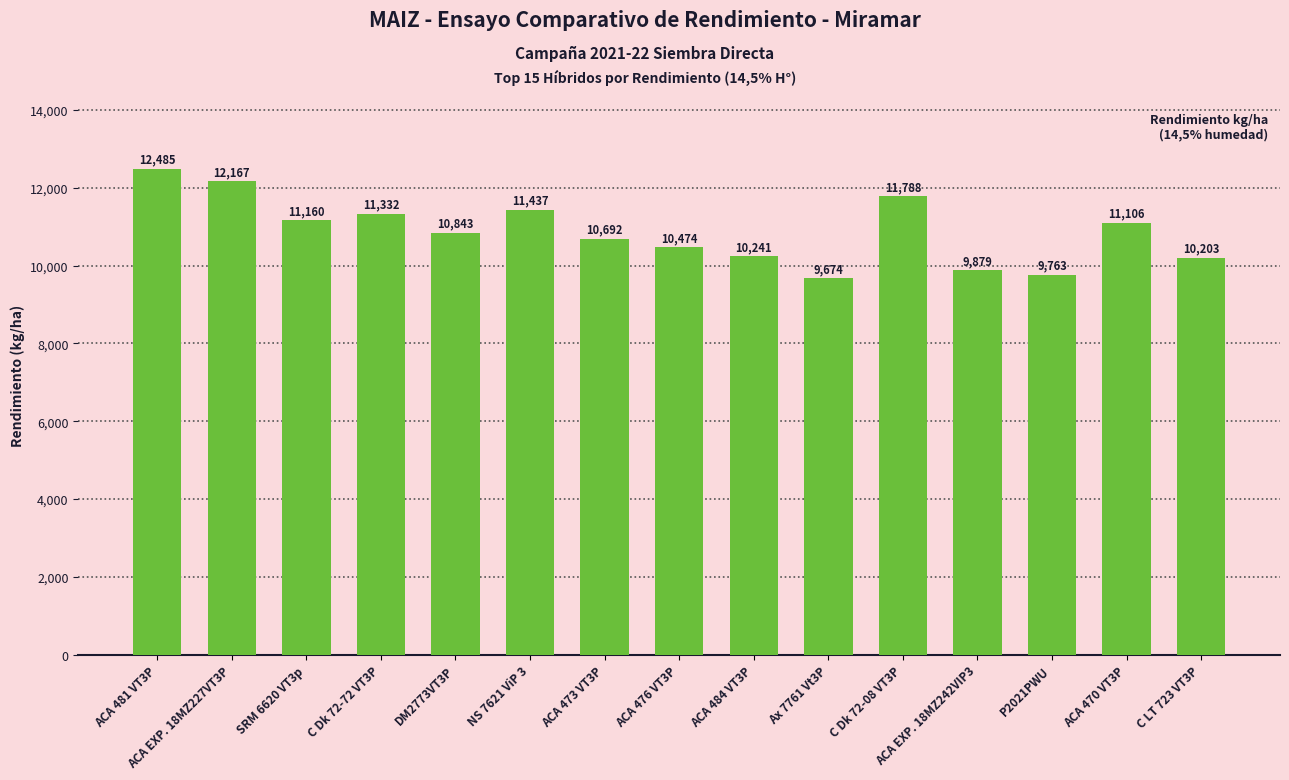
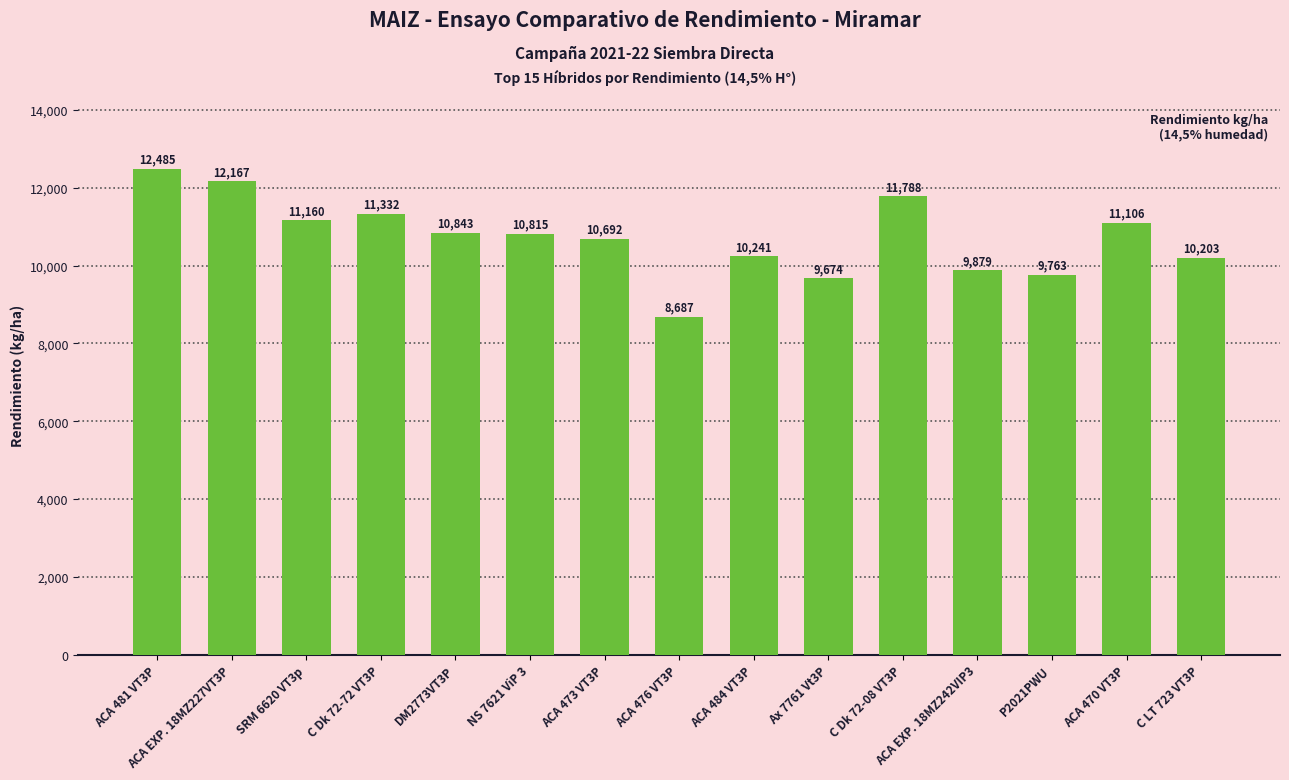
NS 7621 ViP 3: 11,437 -> 10,815
ACA 476 VT3P: 10,474 -> 8,687
